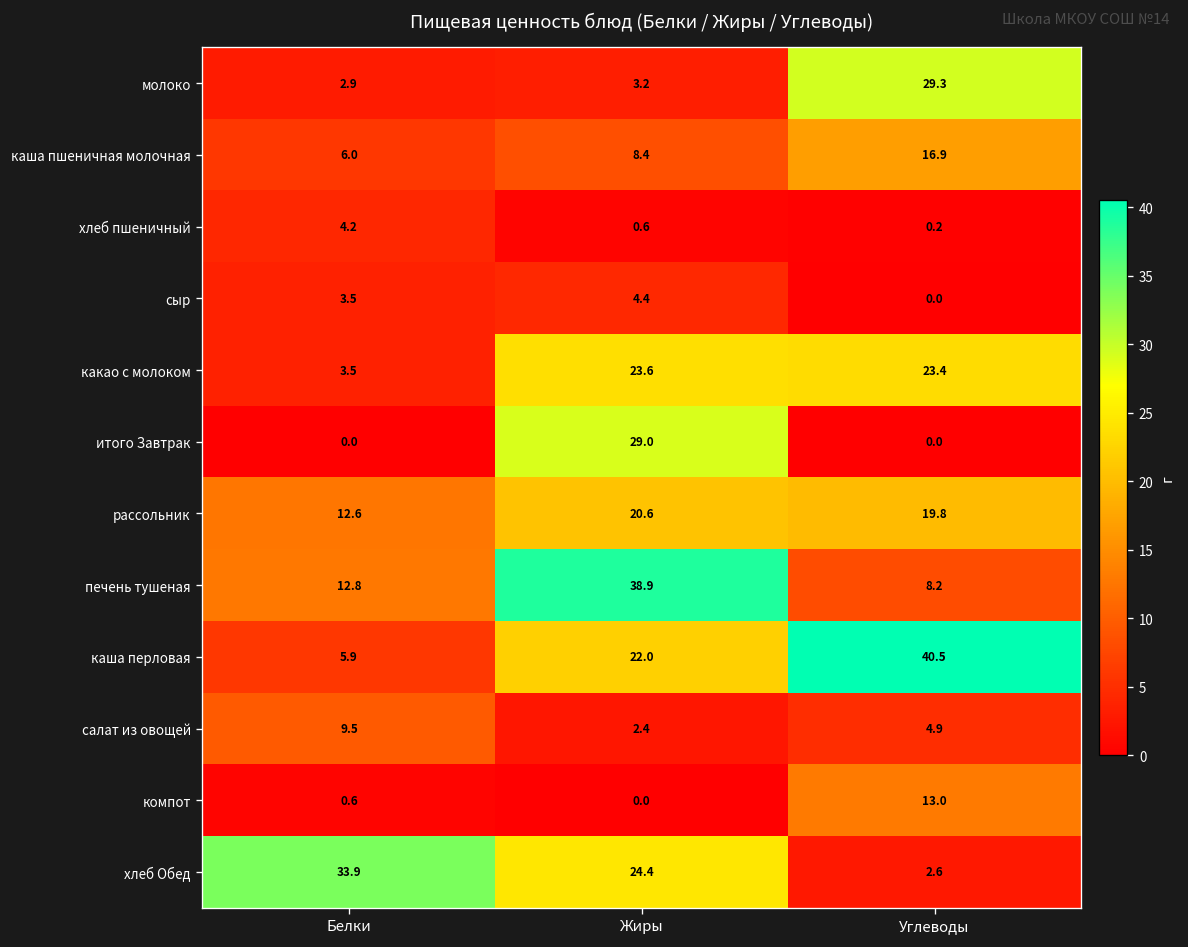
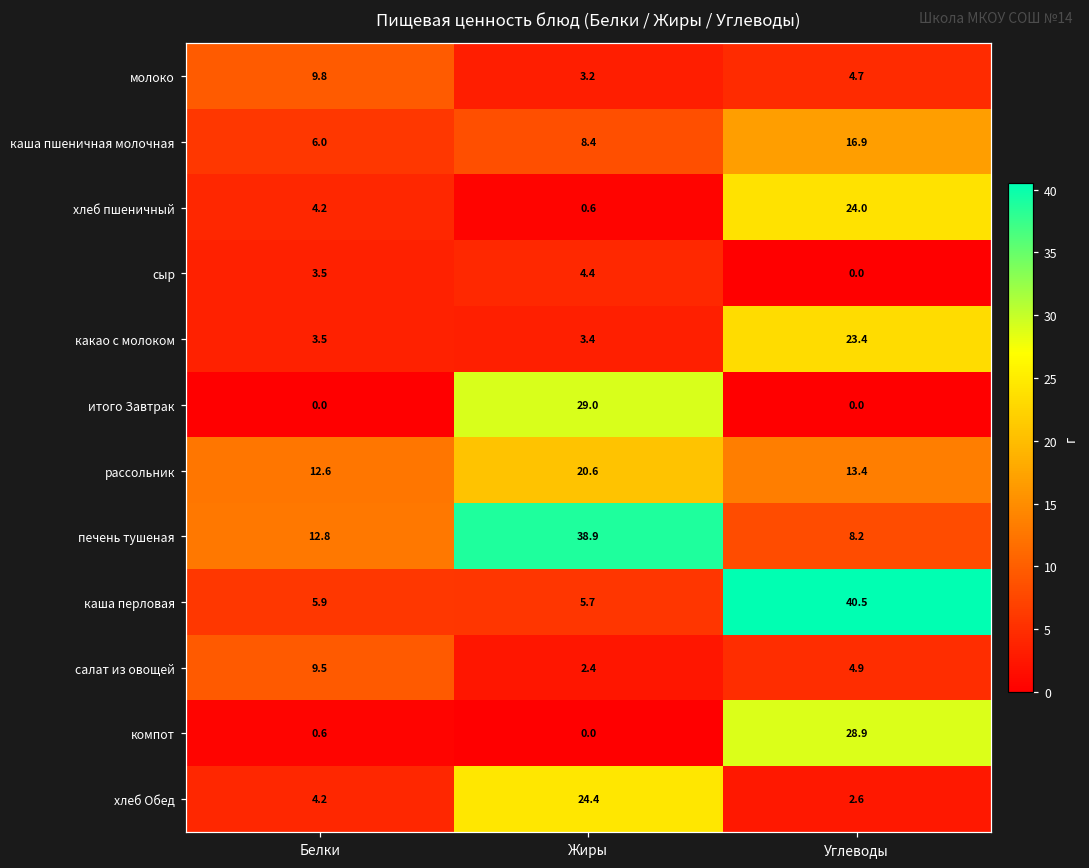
молоко, Белки: 2.9 -> 9.8
молоко, Углеводы: 29.3 -> 4.7
хлеб пшеничный, Углеводы: 0.2 -> 24.0
какао с молоком, Жиры: 23.6 -> 3.4
рассольник, Углеводы: 19.8 -> 13.4
каша перловая, Жиры: 22.0 -> 5.7
компот, Углеводы: 13.0 -> 28.9
хлеб Обед, Белки: 33.9 -> 4.2
